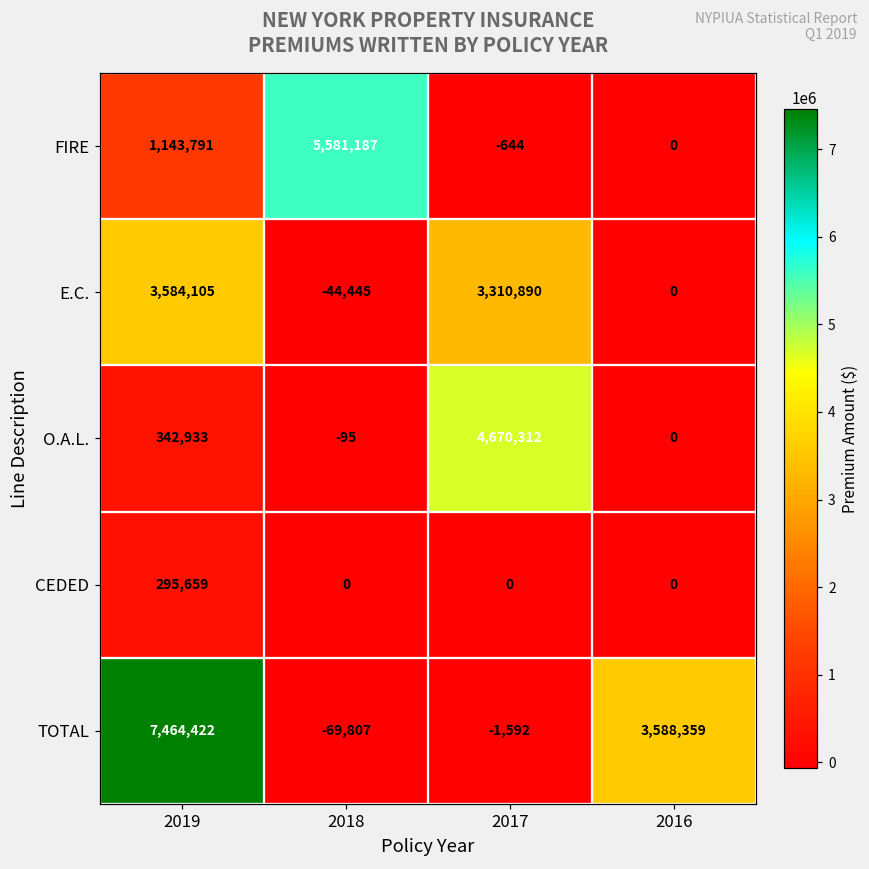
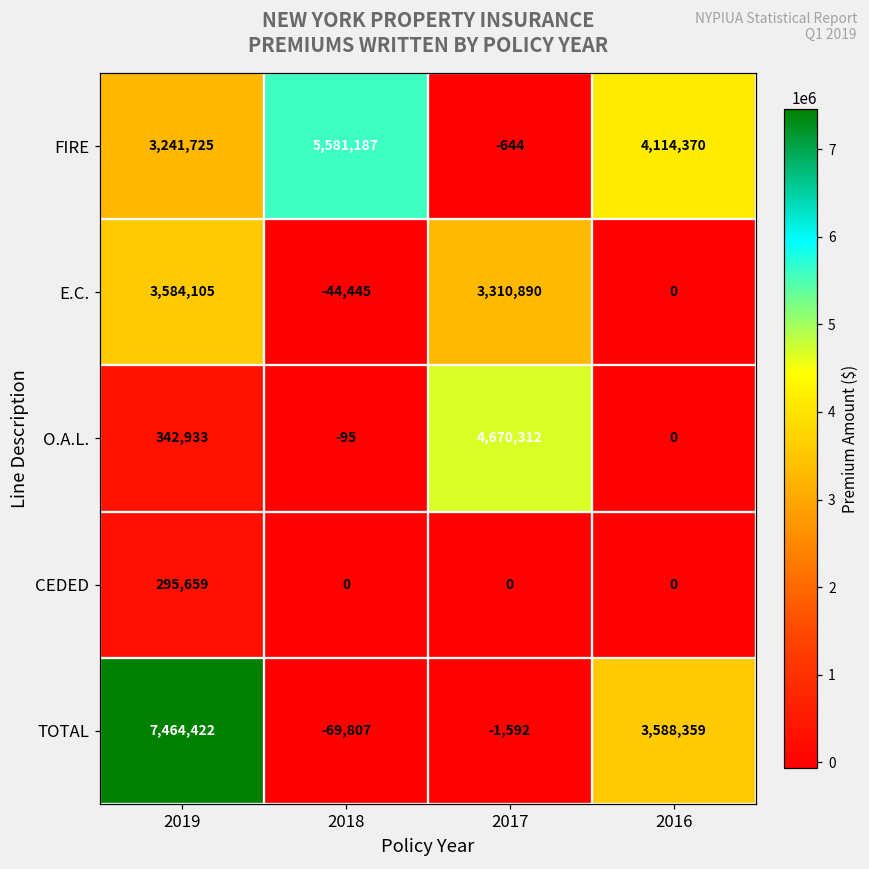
FIRE, 2019: 1,143,791 -> 3,241,725
FIRE, 2016: 0 -> 4,114,370
